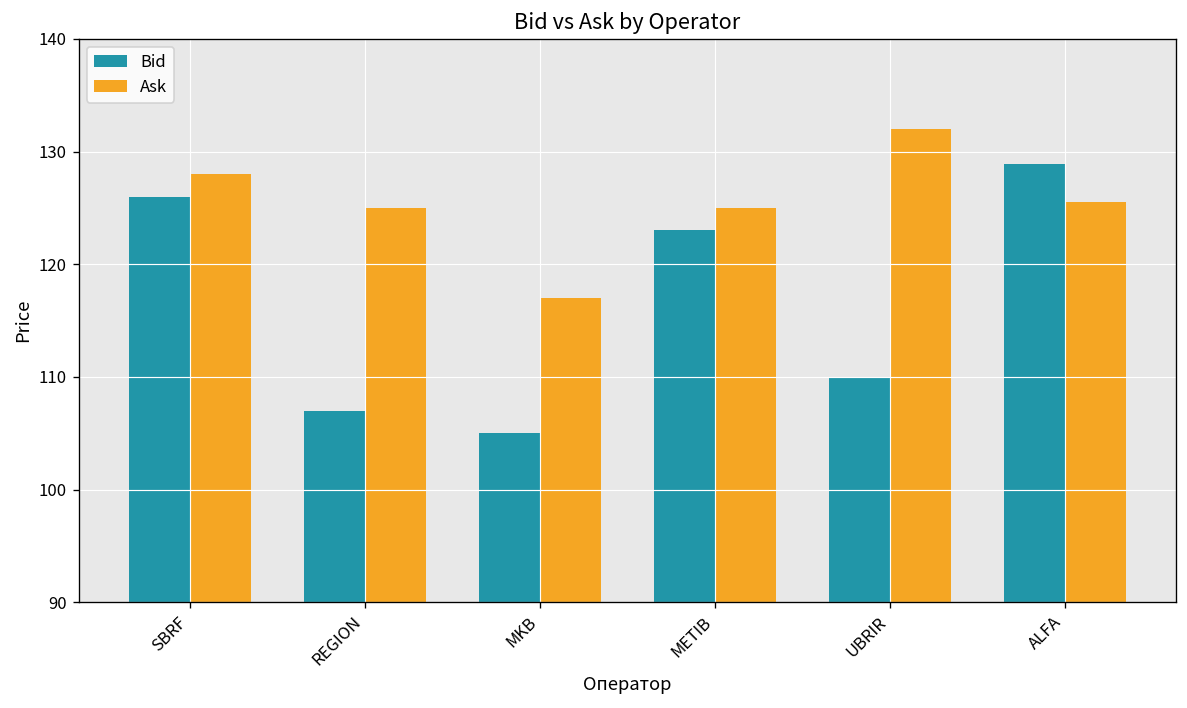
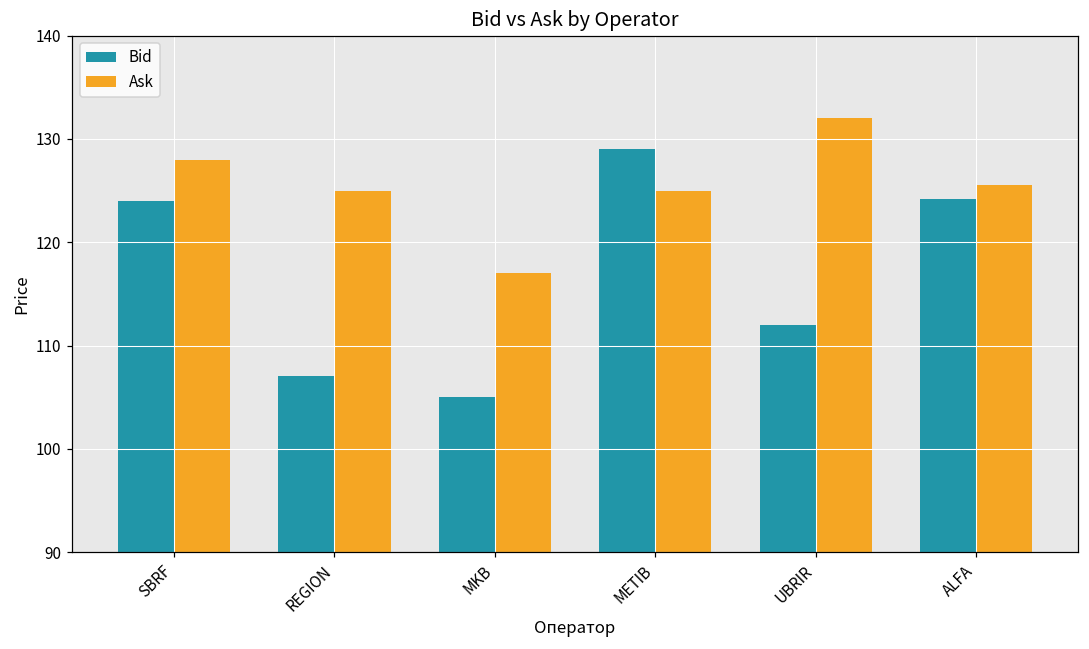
Bid, SBRF: 126 -> 124
Bid, METIB: 123 -> 129
Bid, UBRIR: 110 -> 112
Bid, ALFA: 129 -> 124
